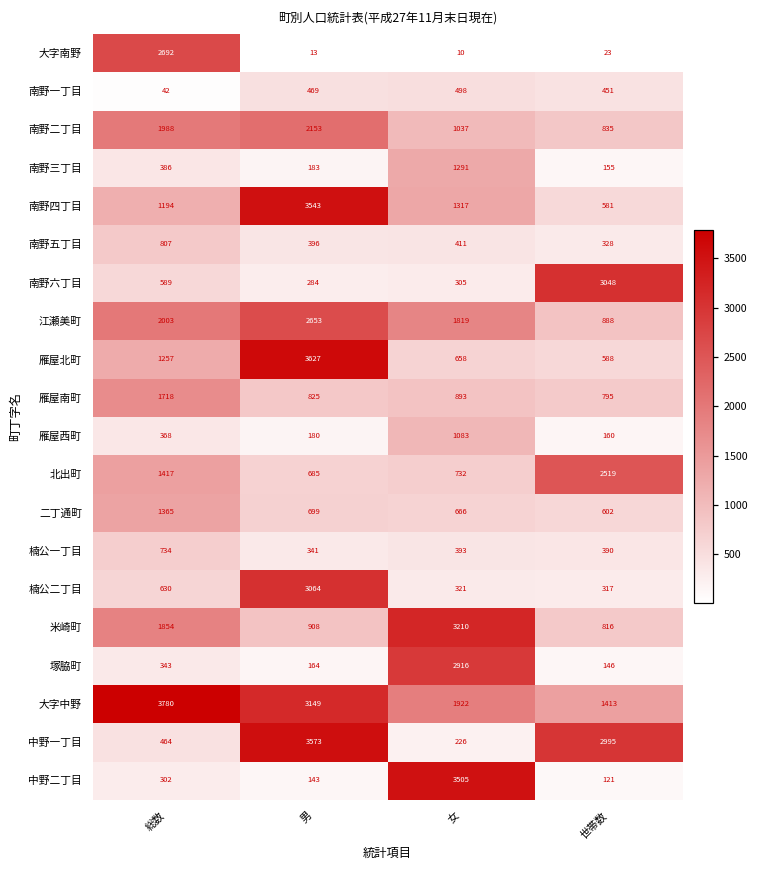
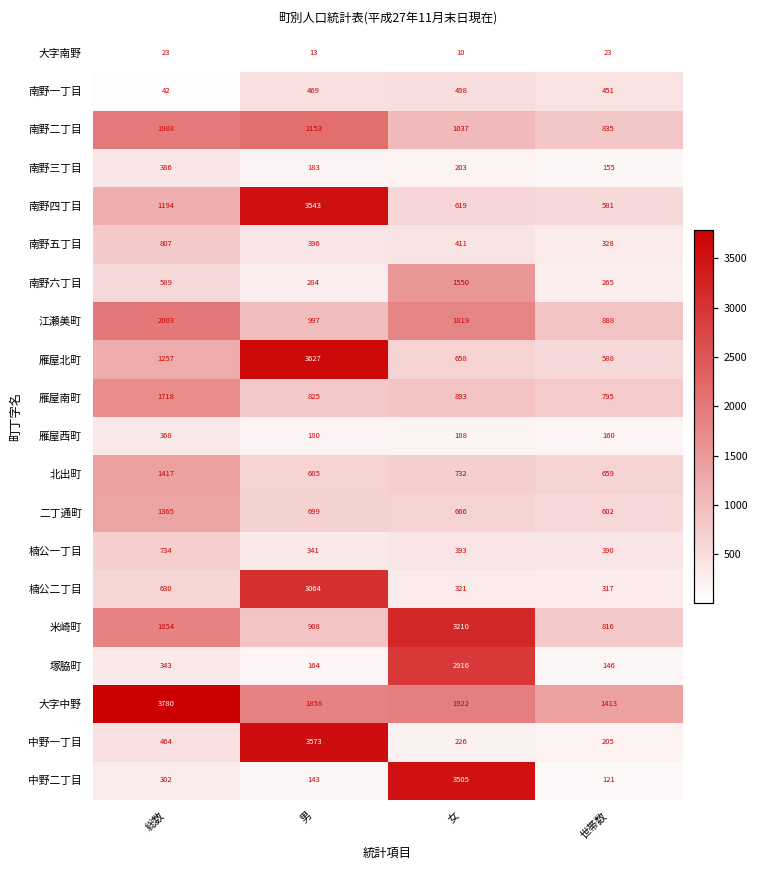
大字南野, 総数: 2692 -> 23
南野三丁目, 女: 1291 -> 203
南野四丁目, 女: 1317 -> 619
南野六丁目, 女: 305 -> 1550
南野六丁目, 世帯数: 3048 -> 265
江瀬美町, 男: 2653 -> 997
雁屋西町, 女: 1083 -> 188
北出町, 世帯数: 2519 -> 659
大字中野, 男: 3149 -> 1858
中野一丁目, 世帯数: 2995 -> 205
